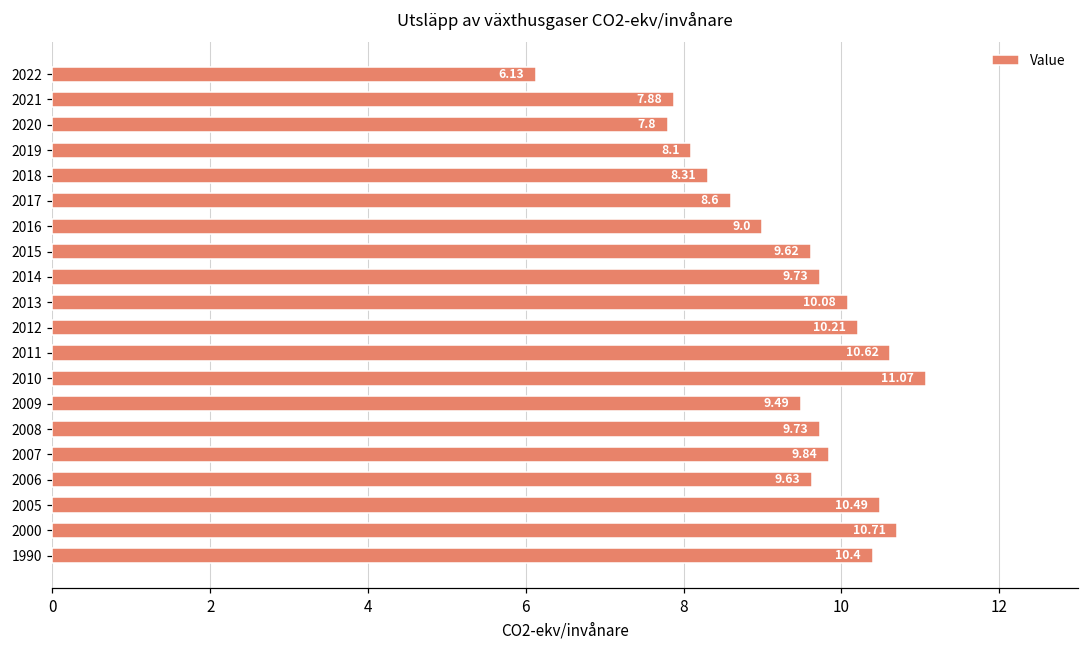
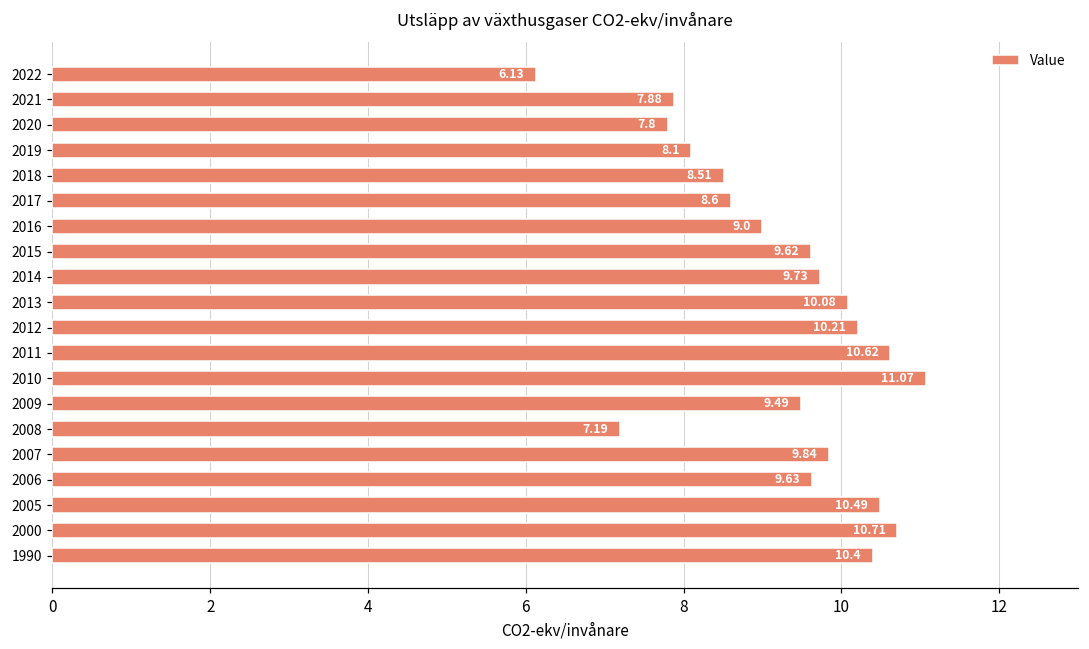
2018: 8.31 -> 8.51
2008: 9.73 -> 7.19
